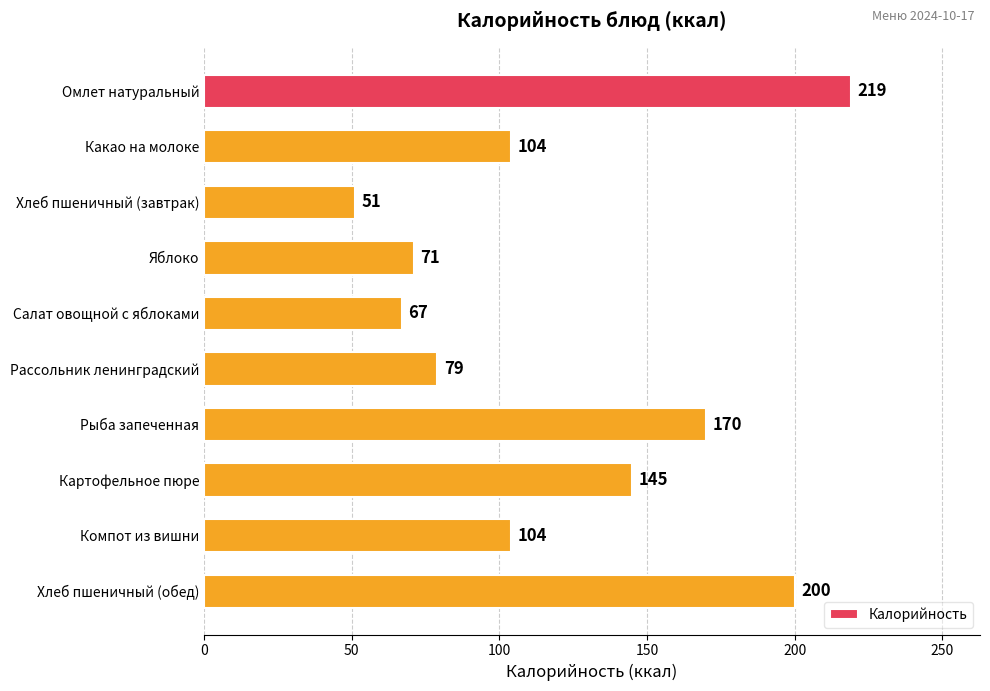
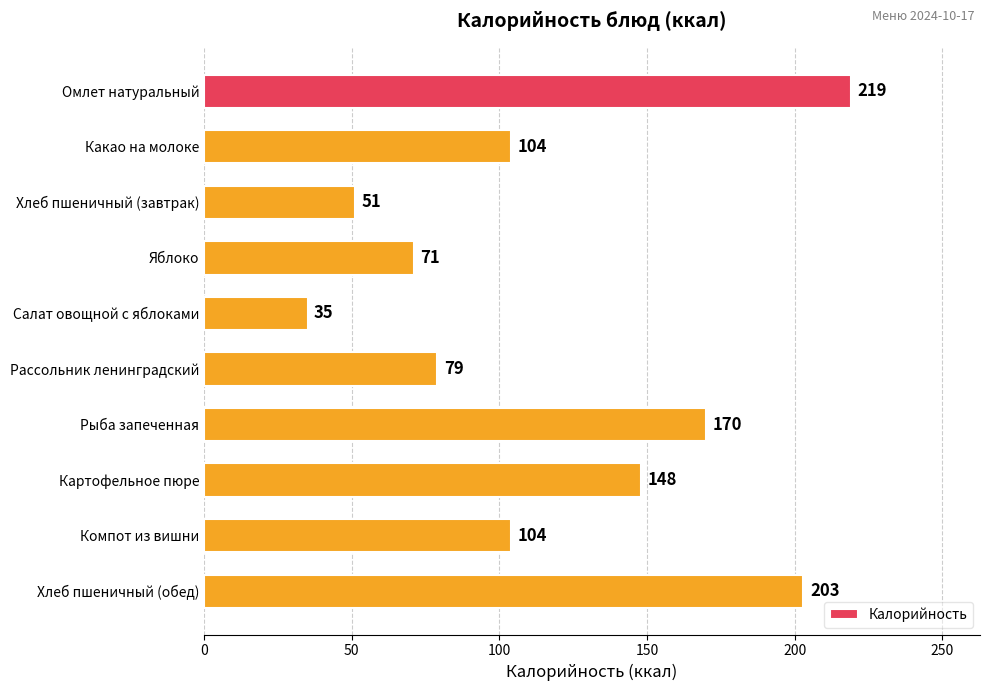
Салат овощной с яблоками: 67 -> 35
Картофельное пюре: 145 -> 148
Хлеб пшеничный (обед): 200 -> 203
